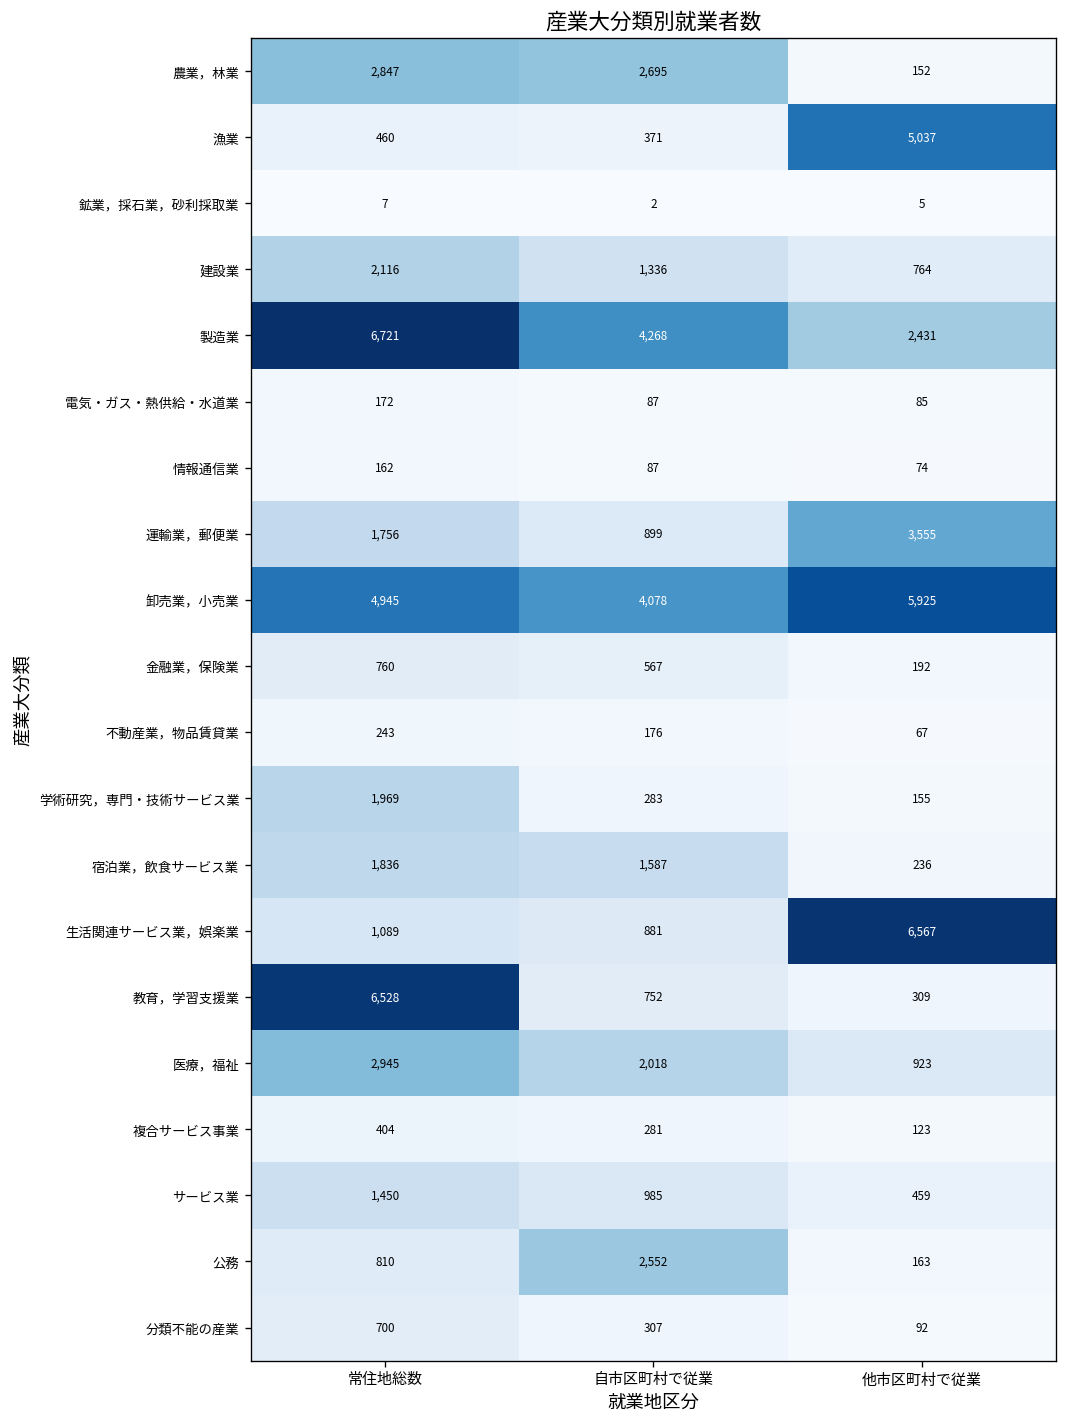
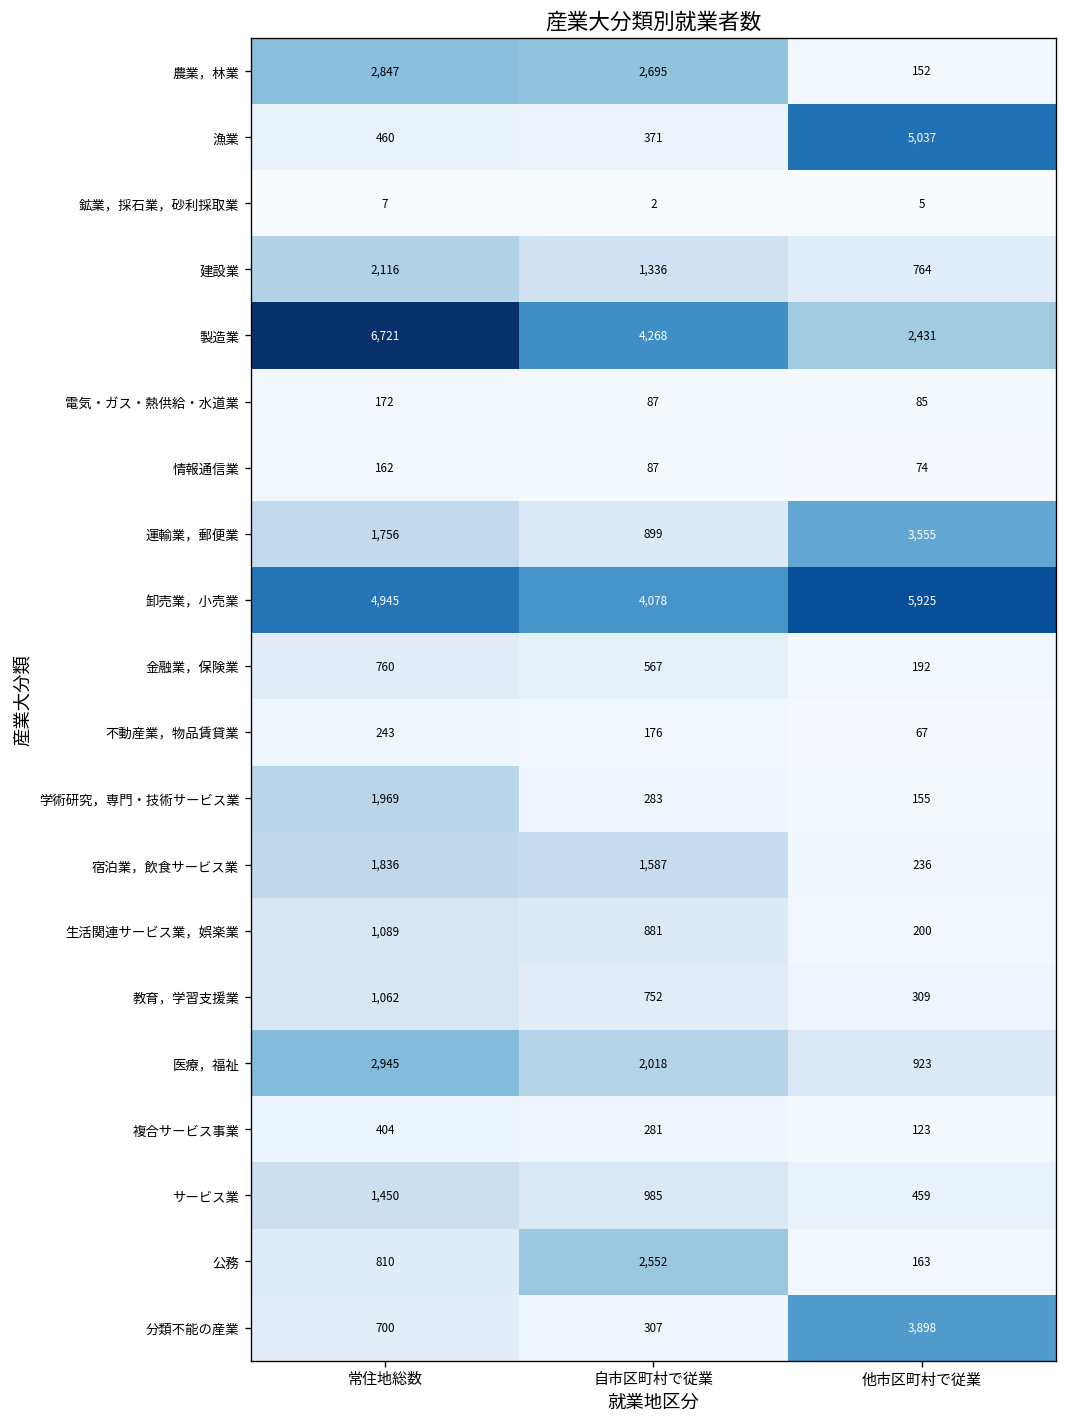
生活関連サービス業，娯楽業, 他市区町村で従業: 6,567 -> 200
教育，学習支援業, 常住地総数: 6,528 -> 1,062
分類不能の産業, 他市区町村で従業: 92 -> 3,898
